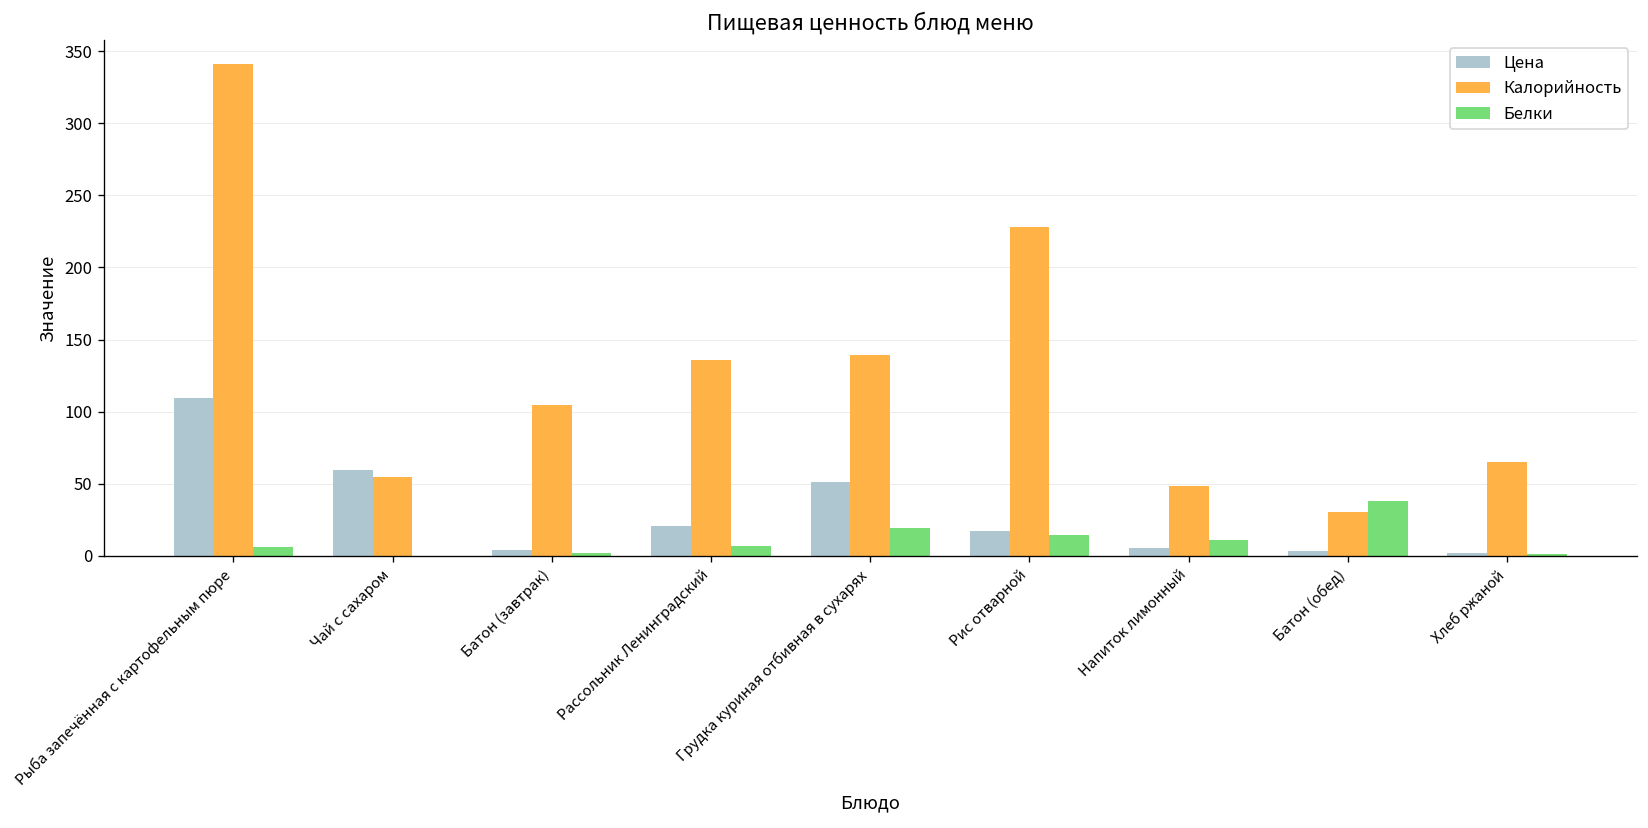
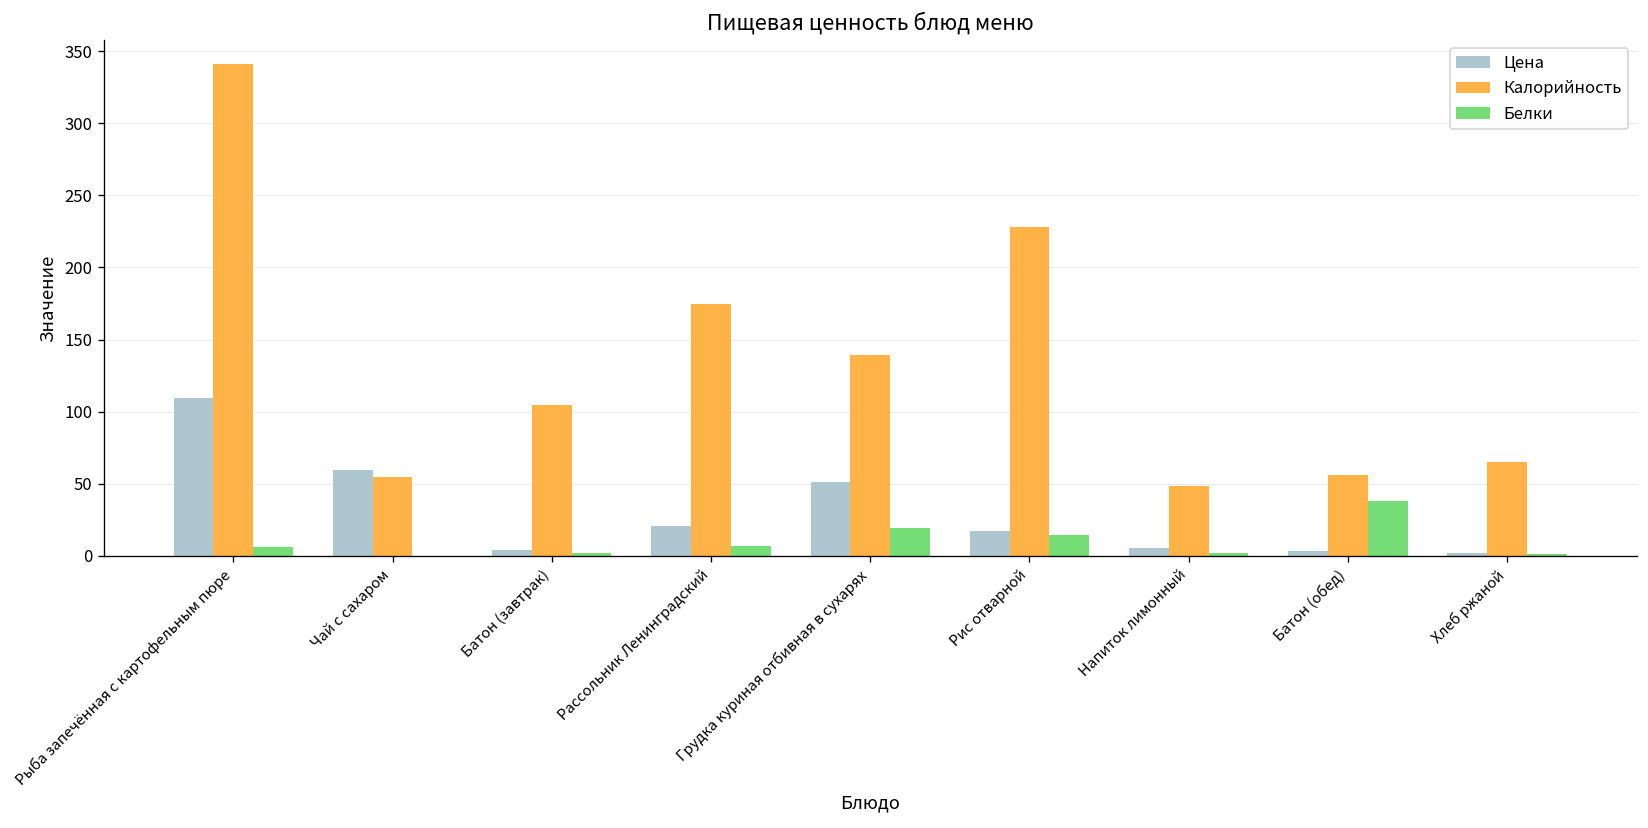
Калорийность, Рассольник Ленинградский: 136 -> 175
Белки, Напиток лимонный: 11 -> 2
Калорийность, Батон (обед): 31 -> 56
